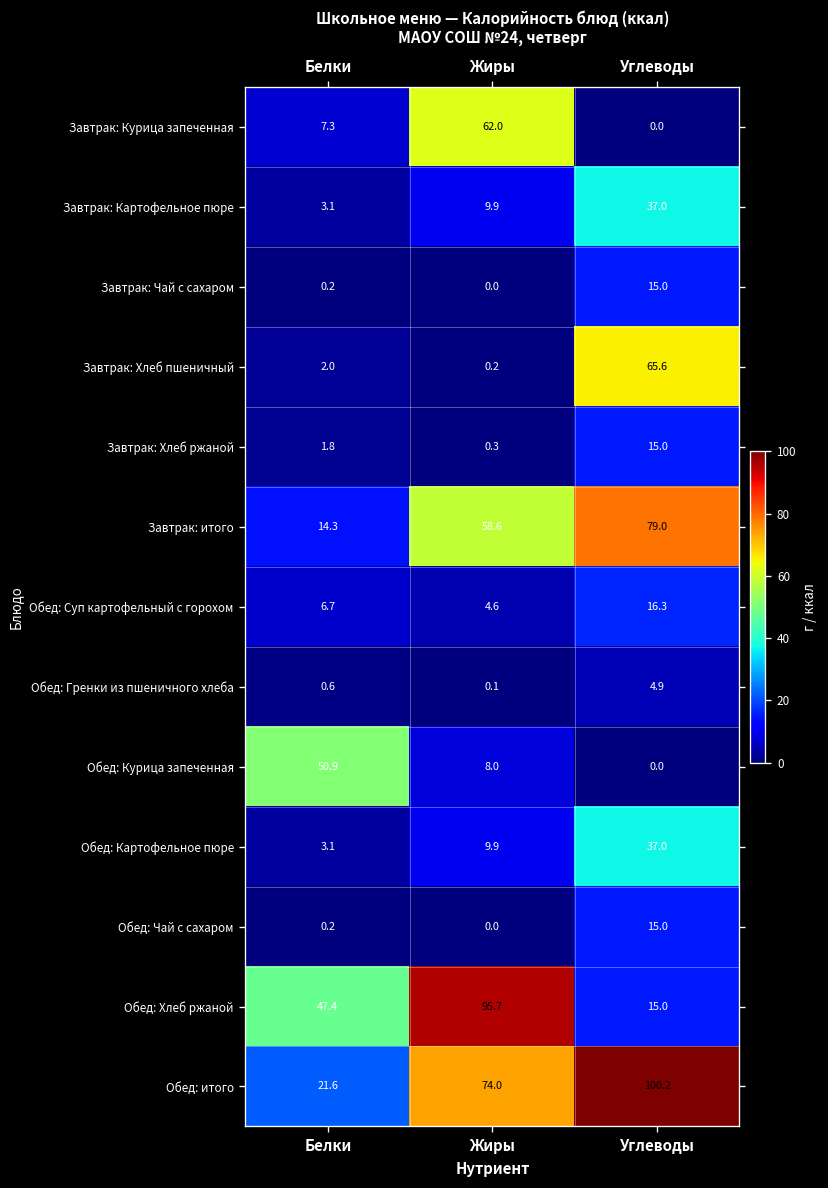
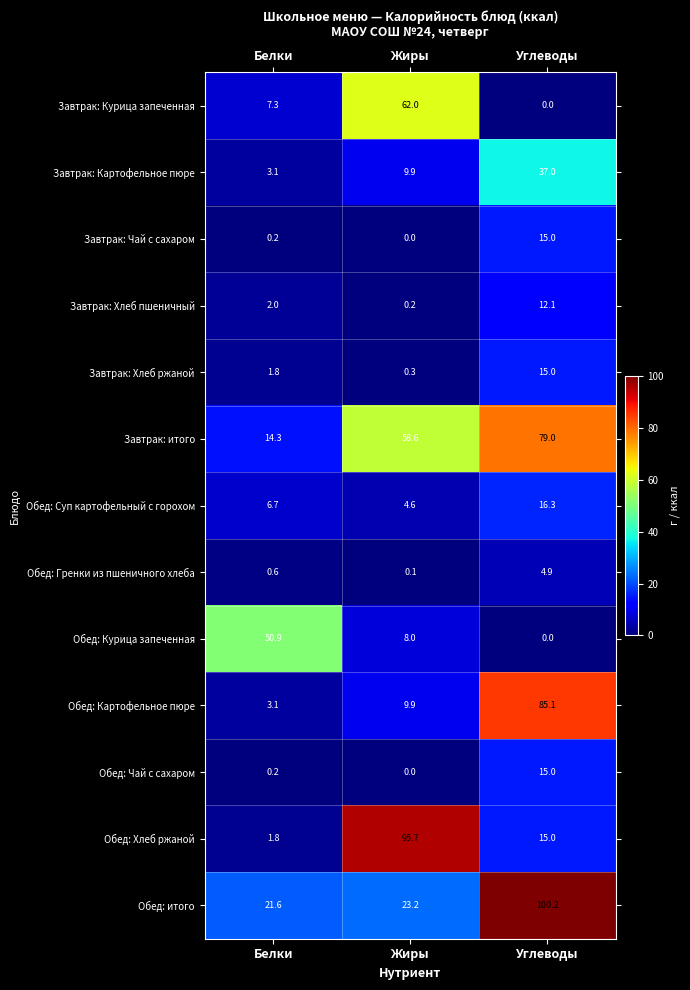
Завтрак: Хлеб пшеничный, Углеводы: 65.6 -> 12.1
Обед: Картофельное пюре, Углеводы: 37.0 -> 85.1
Обед: Хлеб ржаной, Белки: 47.4 -> 1.8
Обед: итого, Жиры: 74.0 -> 23.2
